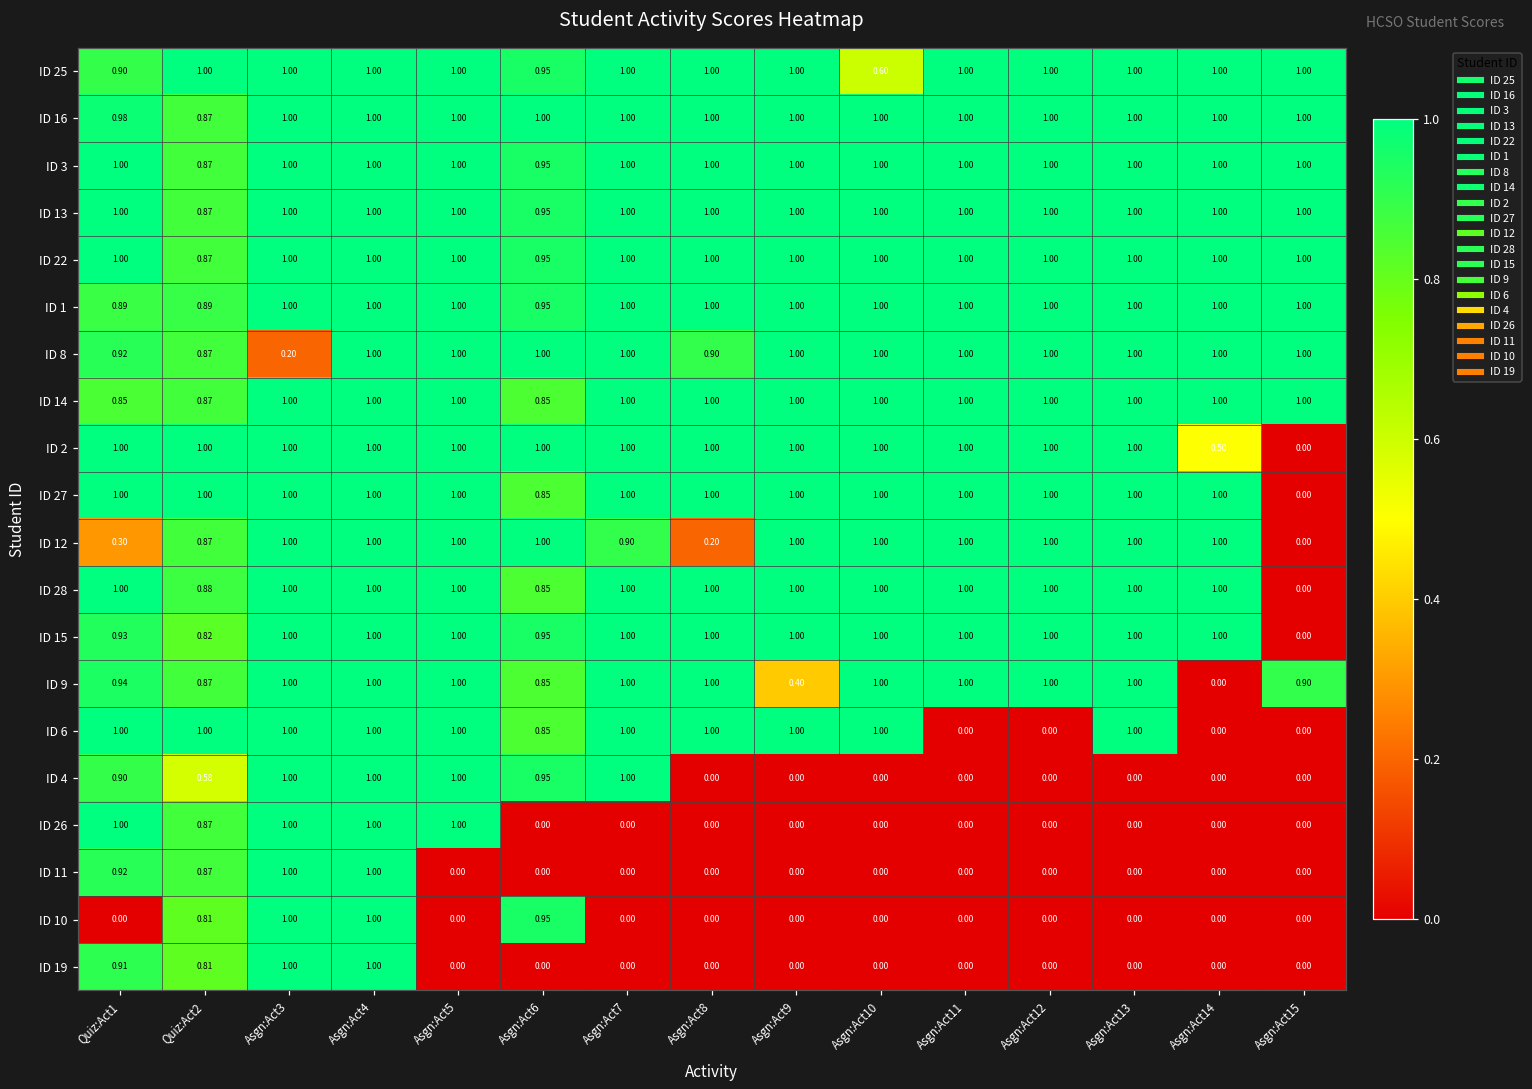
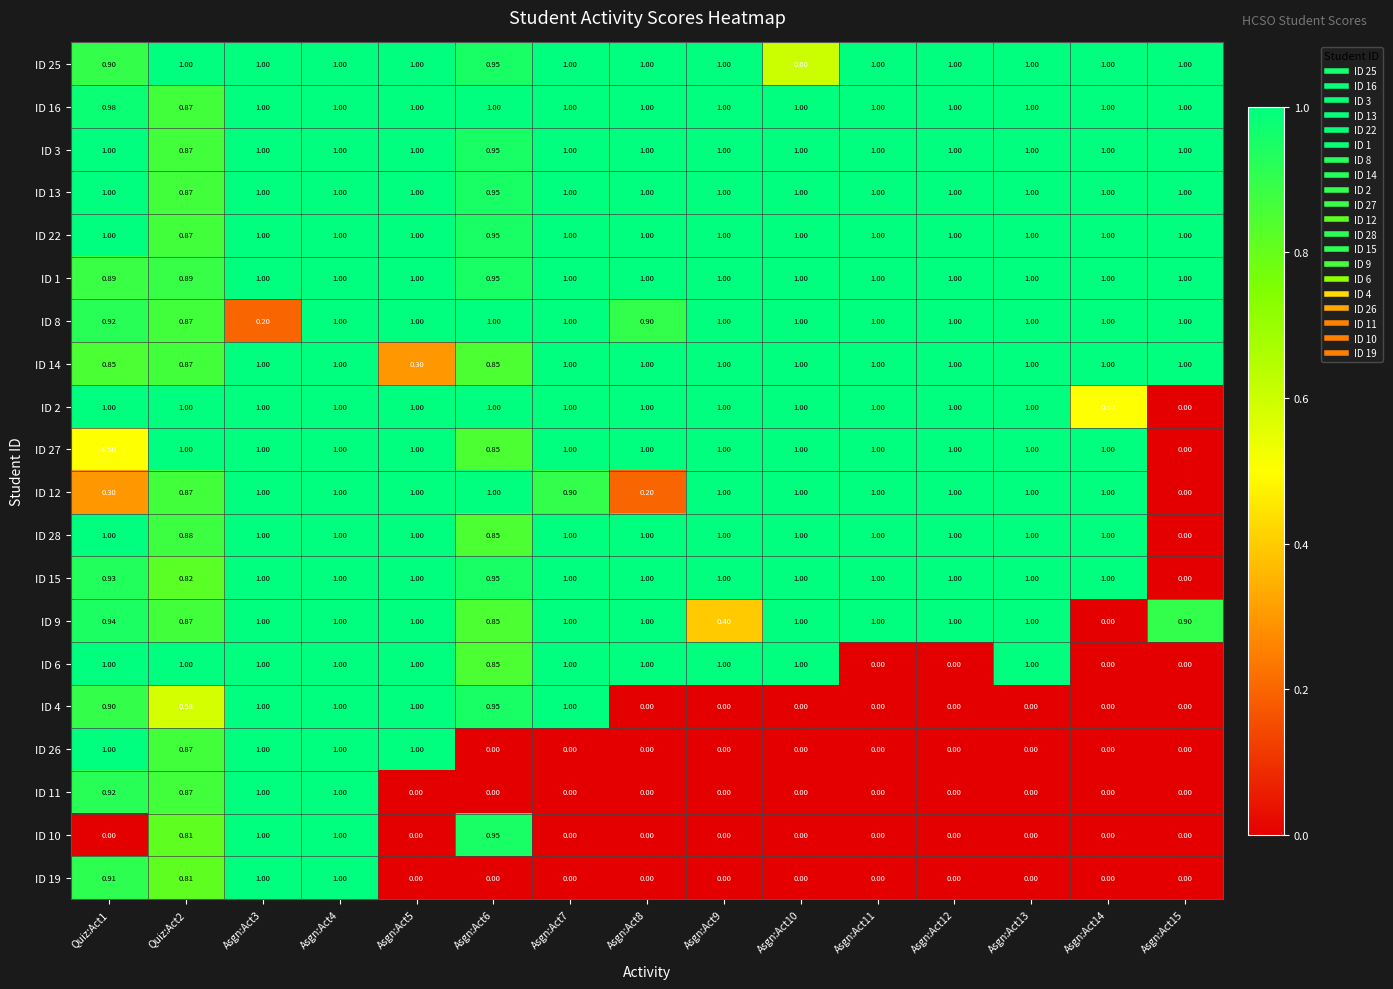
ID 14, Asgn:Act5: 1.00 -> 0.30
ID 27, Quiz:Act1: 1.00 -> 0.50
